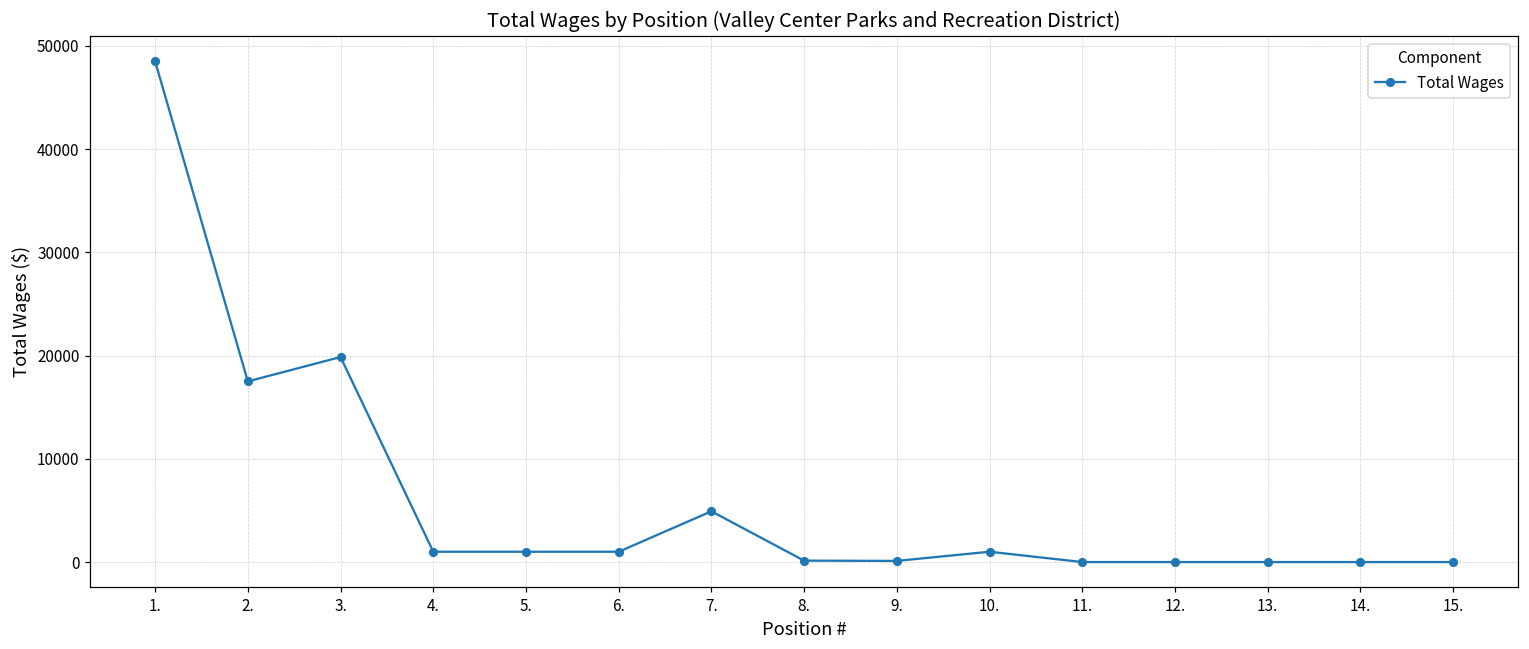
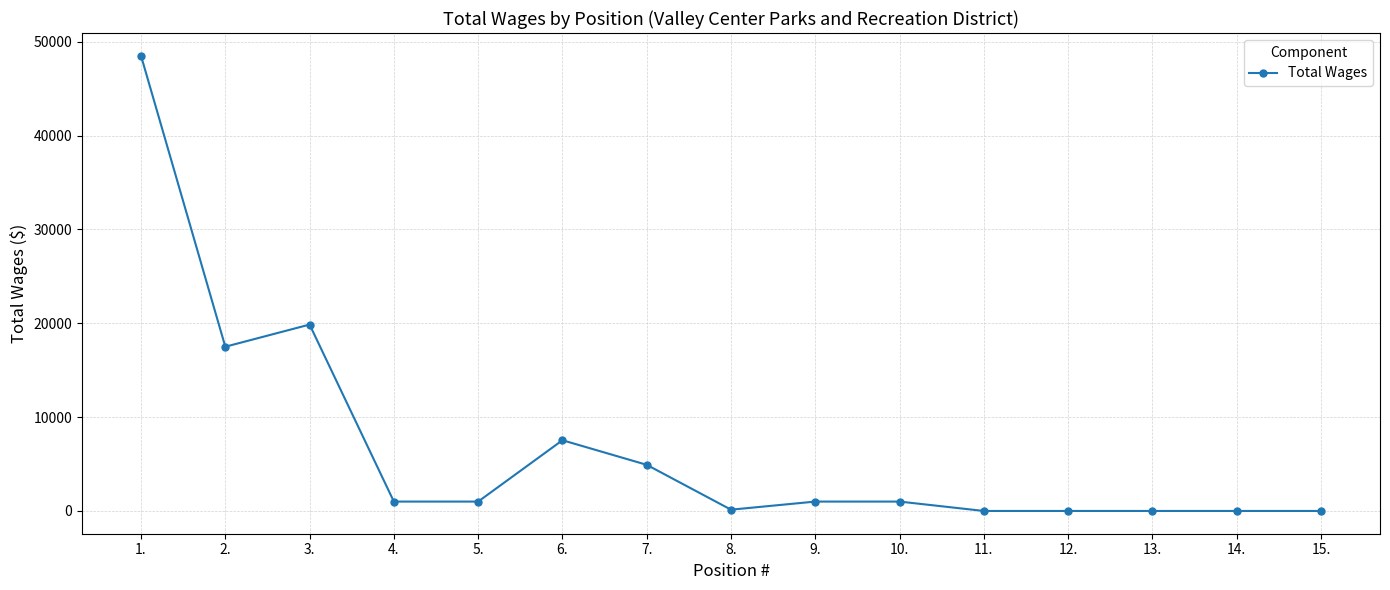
6.: 1000 -> 8000
9.: 0 -> 1000
